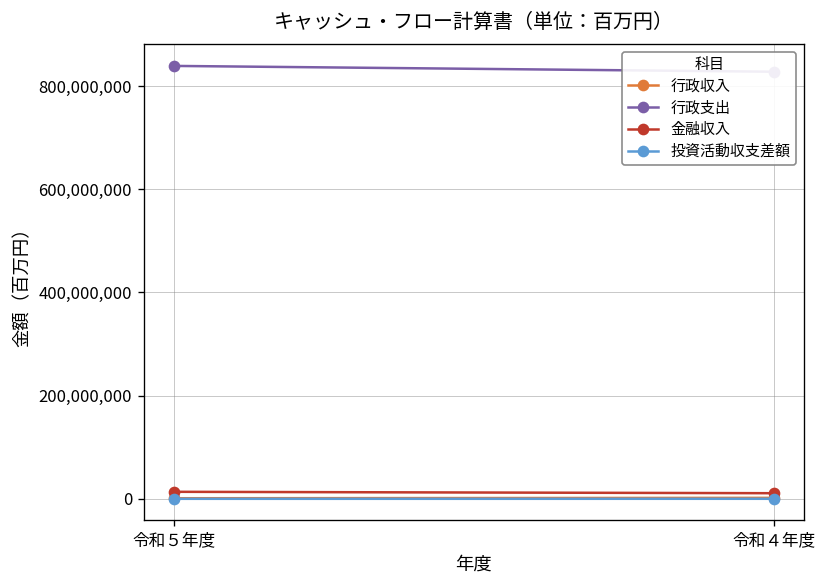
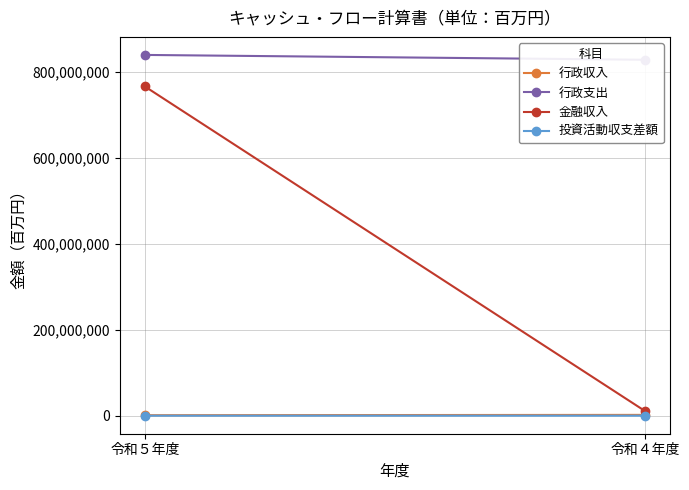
金融収入, 令和５年度: 10,000,000 -> 770,000,000
